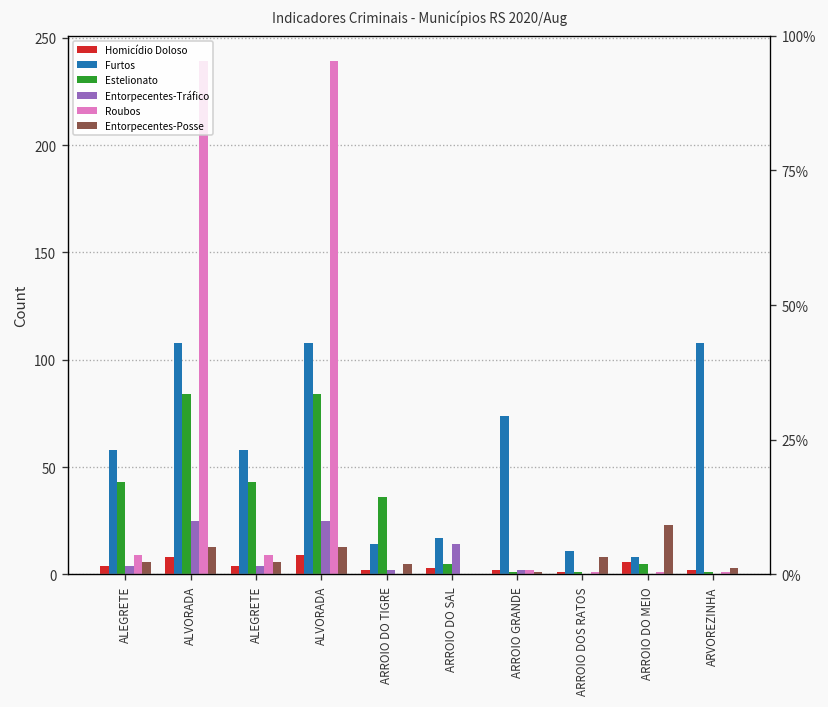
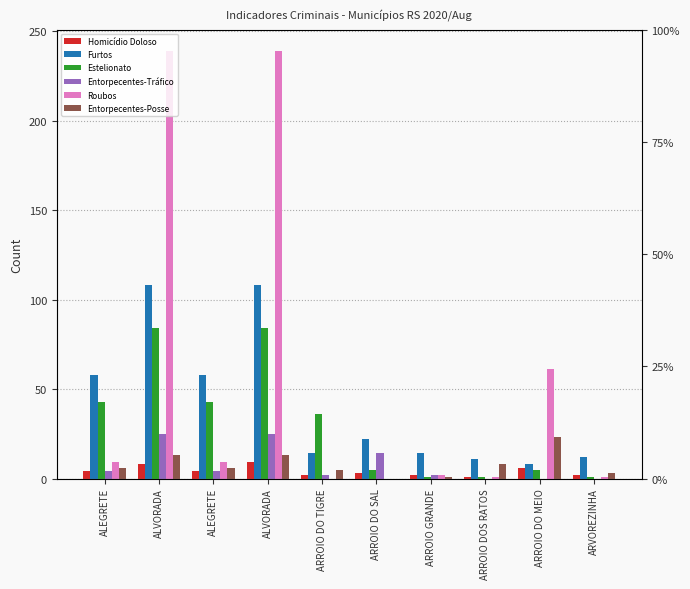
Furtos, ARROIO DO SAL: 17 -> 22
Furtos, ARROIO GRANDE: 74 -> 14
Roubos, ARROIO DO MEIO: 1 -> 61
Furtos, ARVOREZINHA: 108 -> 12
